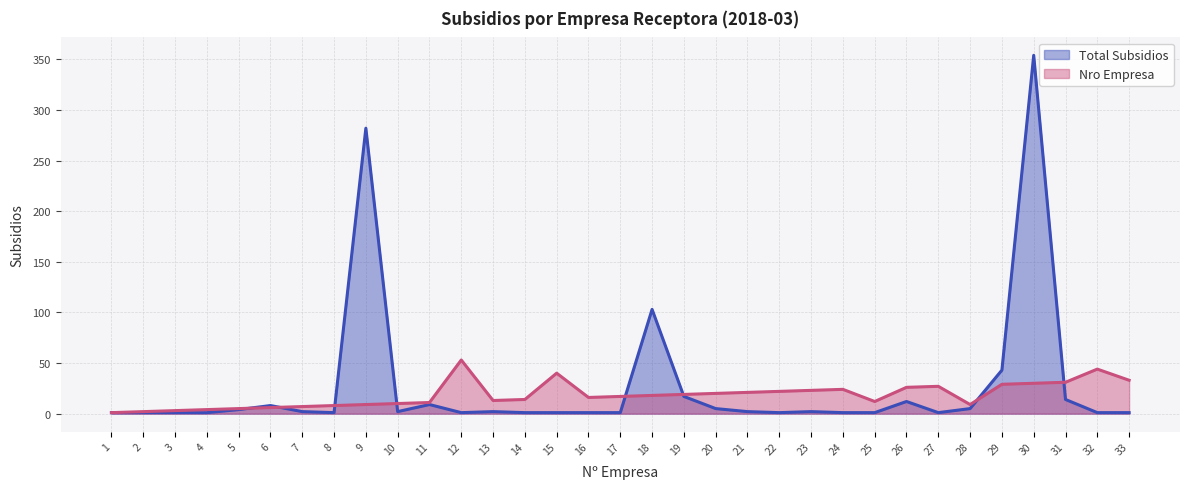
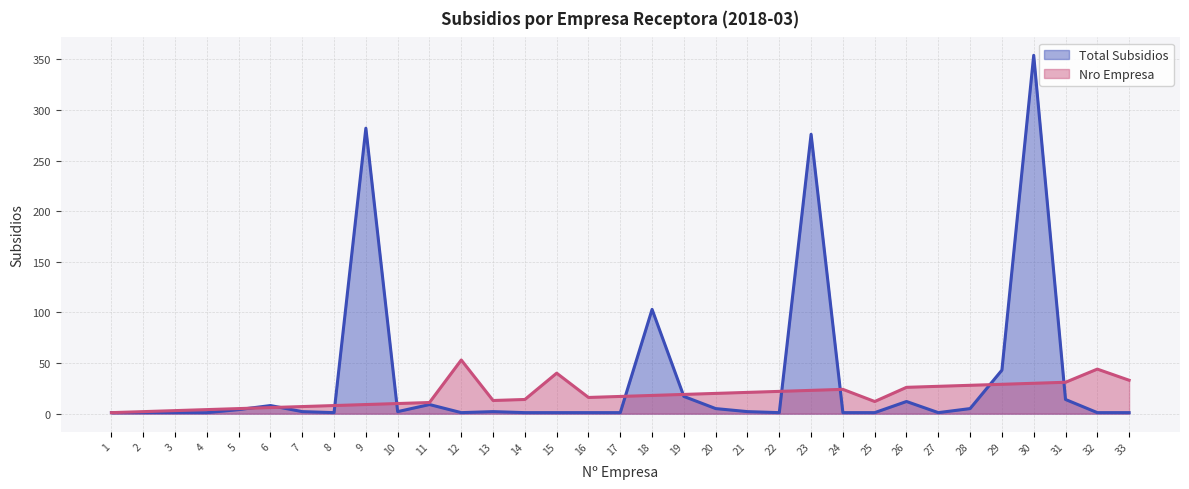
Total Subsidios, 23: 2 -> 276
Nro Empresa, 28: 9 -> 28
